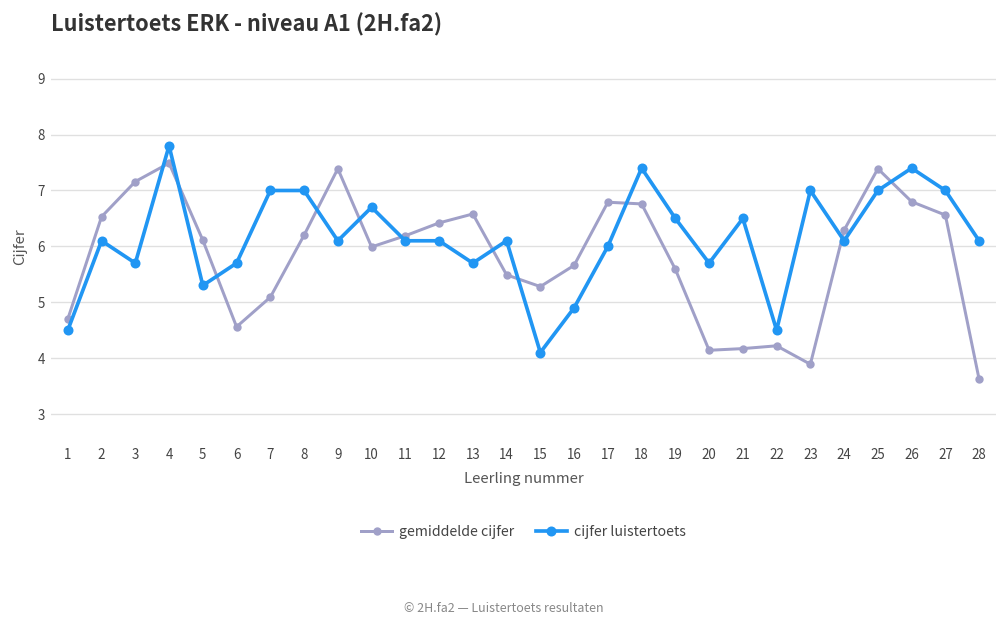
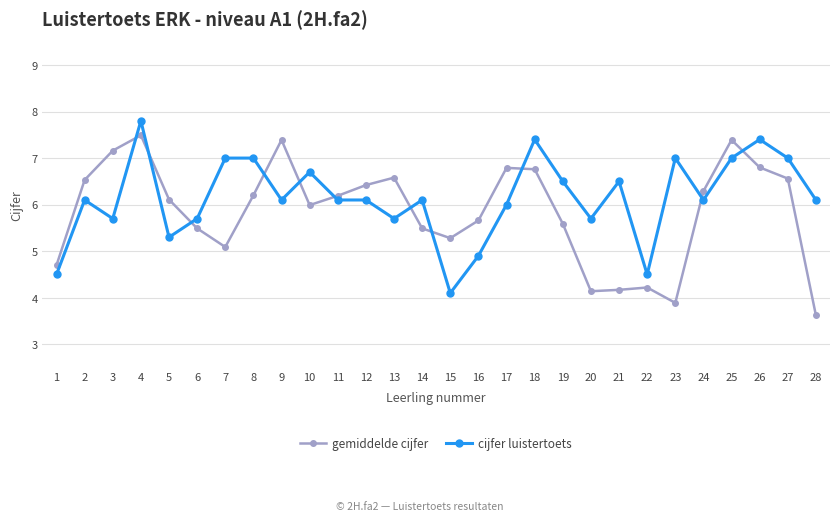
gemiddelde cijfer, 6: 4.6 -> 5.5
